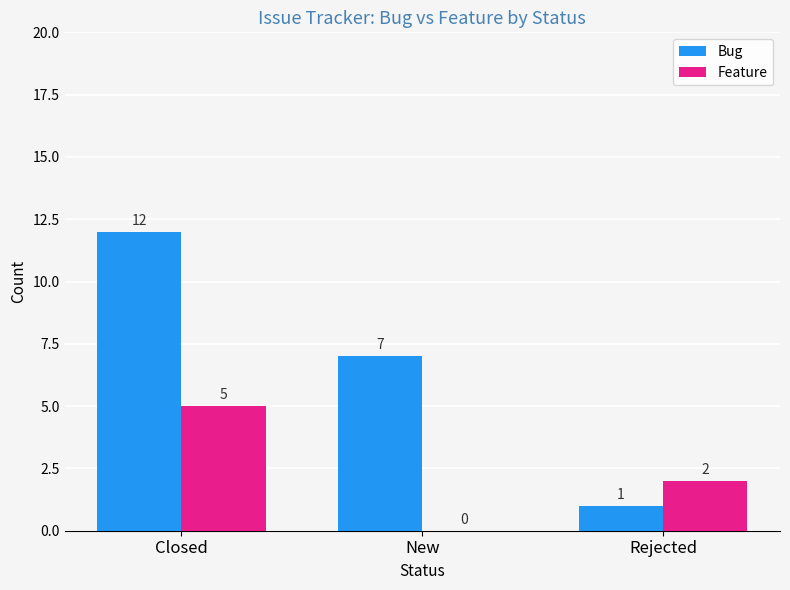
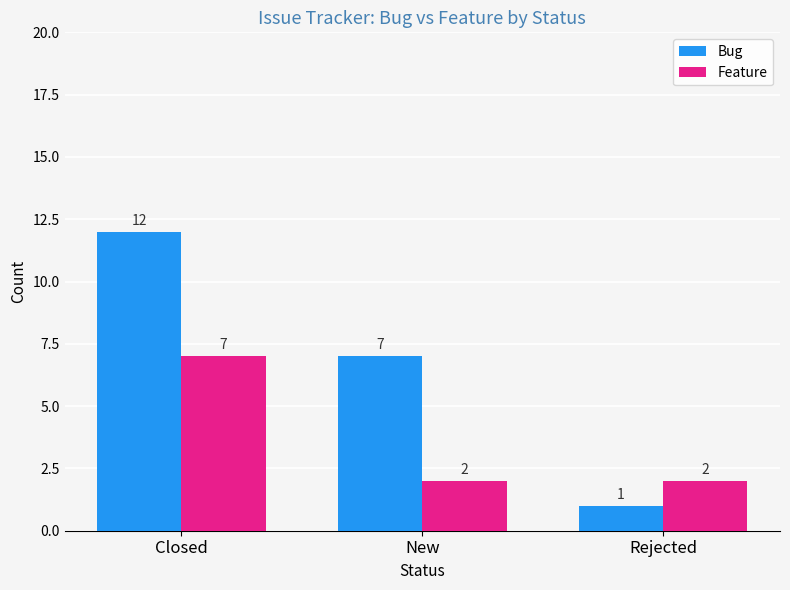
Feature, Closed: 5 -> 7
Feature, New: 0 -> 2
